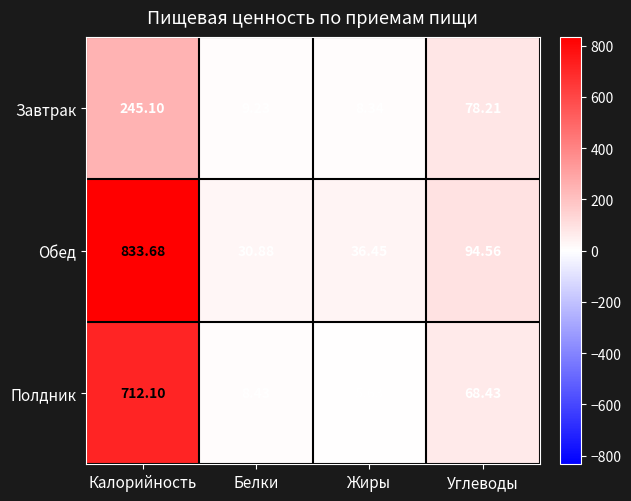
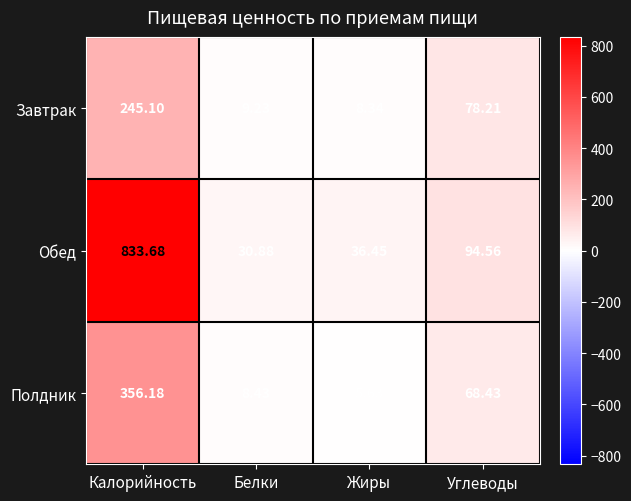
Полдник, Калорийность: 712.10 -> 356.18
